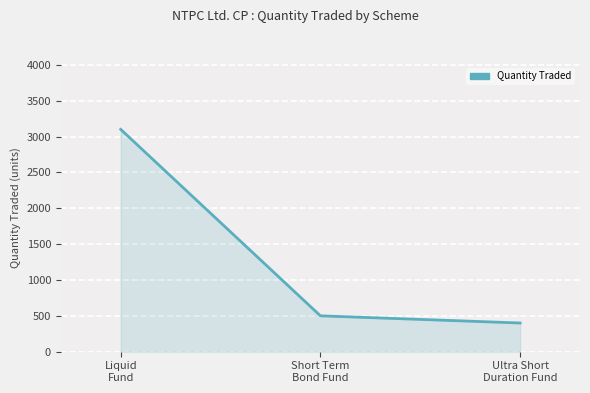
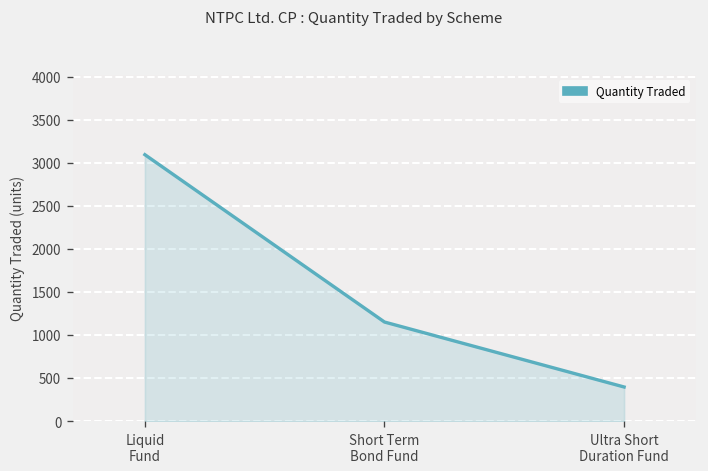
Short Term Bond Fund: 500 -> 1200
